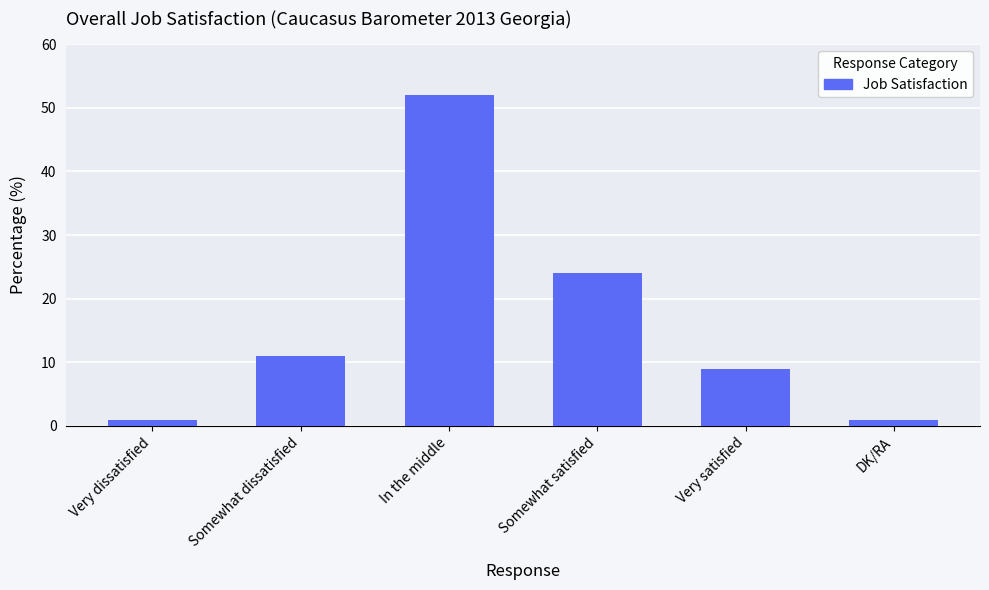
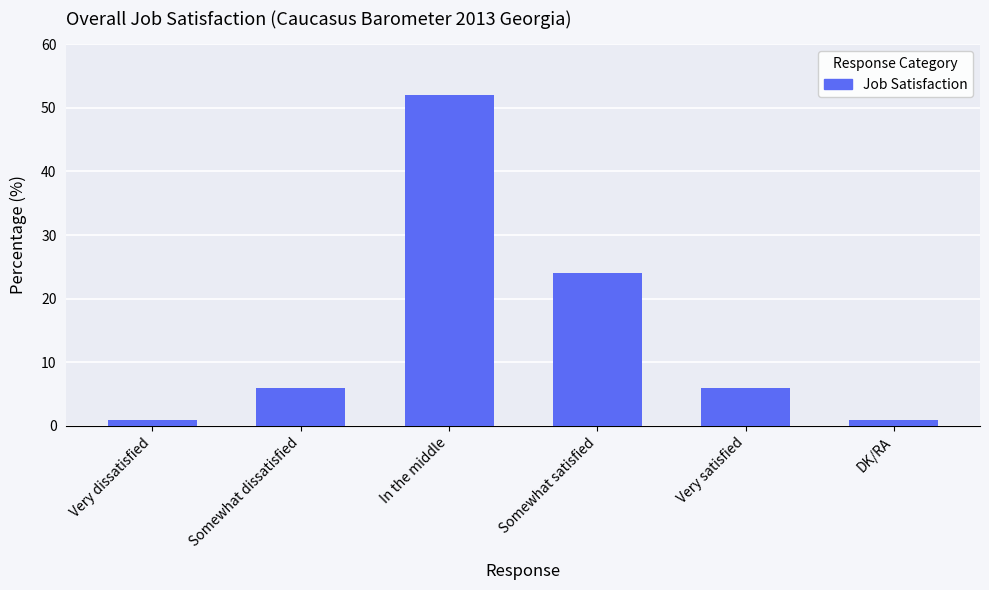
Somewhat dissatisfied: 11 -> 6
Very satisfied: 9 -> 6
